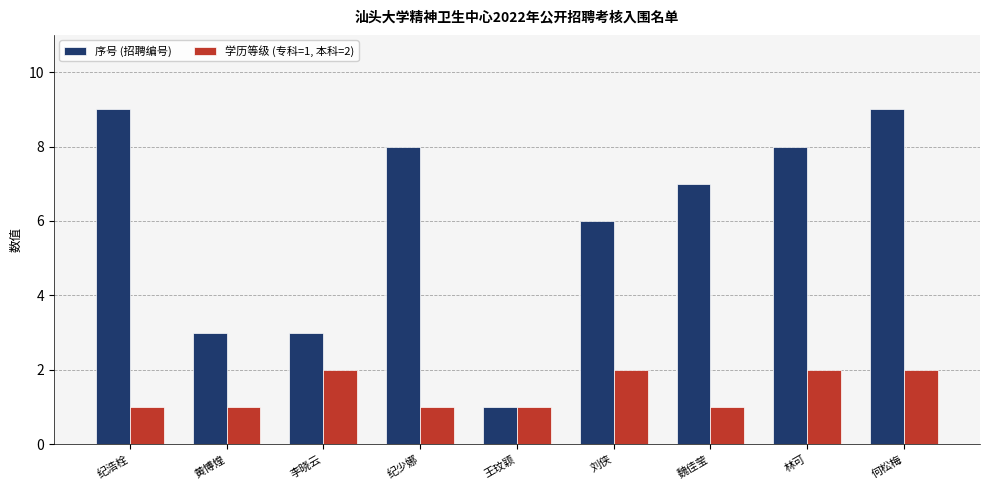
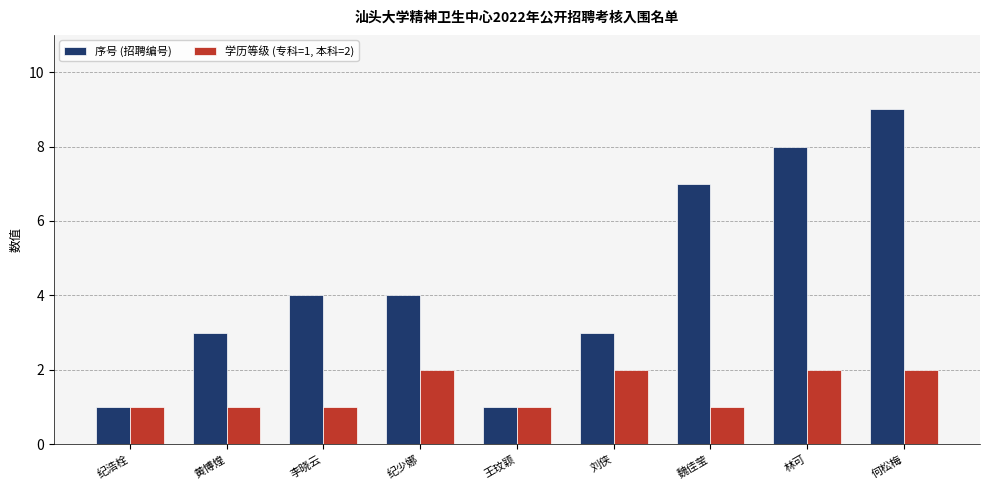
序号 (招聘编号), 纪浩栓: 9 -> 1
序号 (招聘编号), 李晓云: 3 -> 4
学历等级 (专科=1, 本科=2), 李晓云: 2 -> 1
序号 (招聘编号), 纪少娜: 8 -> 4
学历等级 (专科=1, 本科=2), 纪少娜: 1 -> 2
序号 (招聘编号), 刘侠: 6 -> 3
